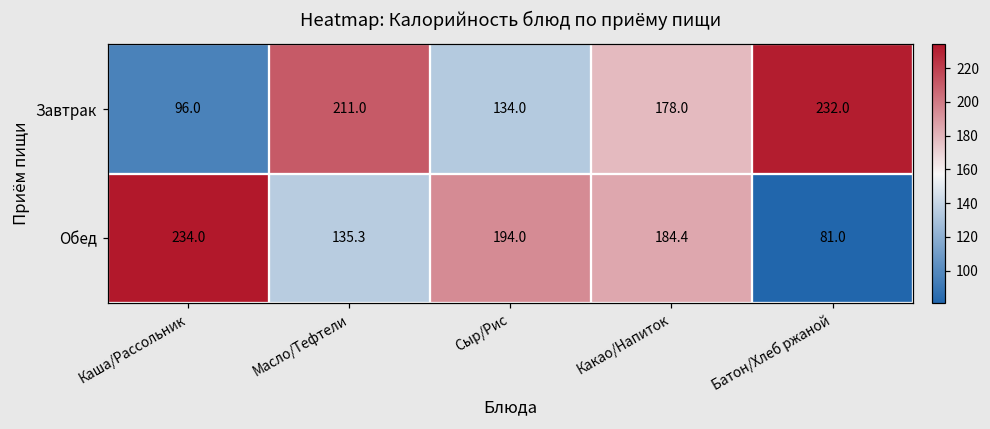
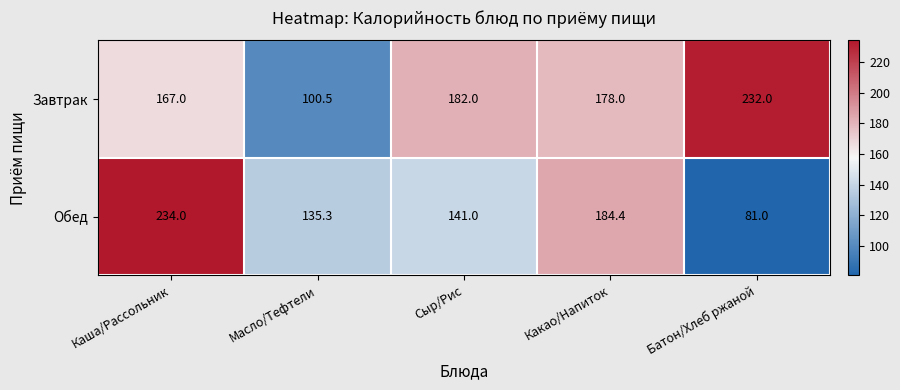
Завтрак, Каша/Рассольник: 96.0 -> 167.0
Завтрак, Масло/Тефтели: 211.0 -> 100.5
Завтрак, Сыр/Рис: 134.0 -> 182.0
Обед, Сыр/Рис: 194.0 -> 141.0
